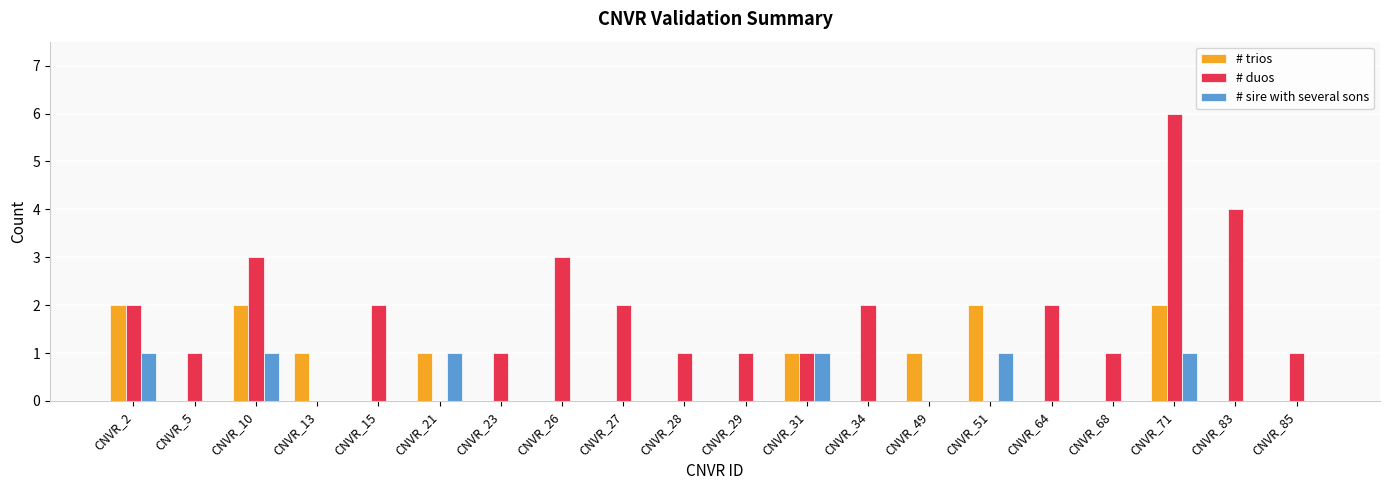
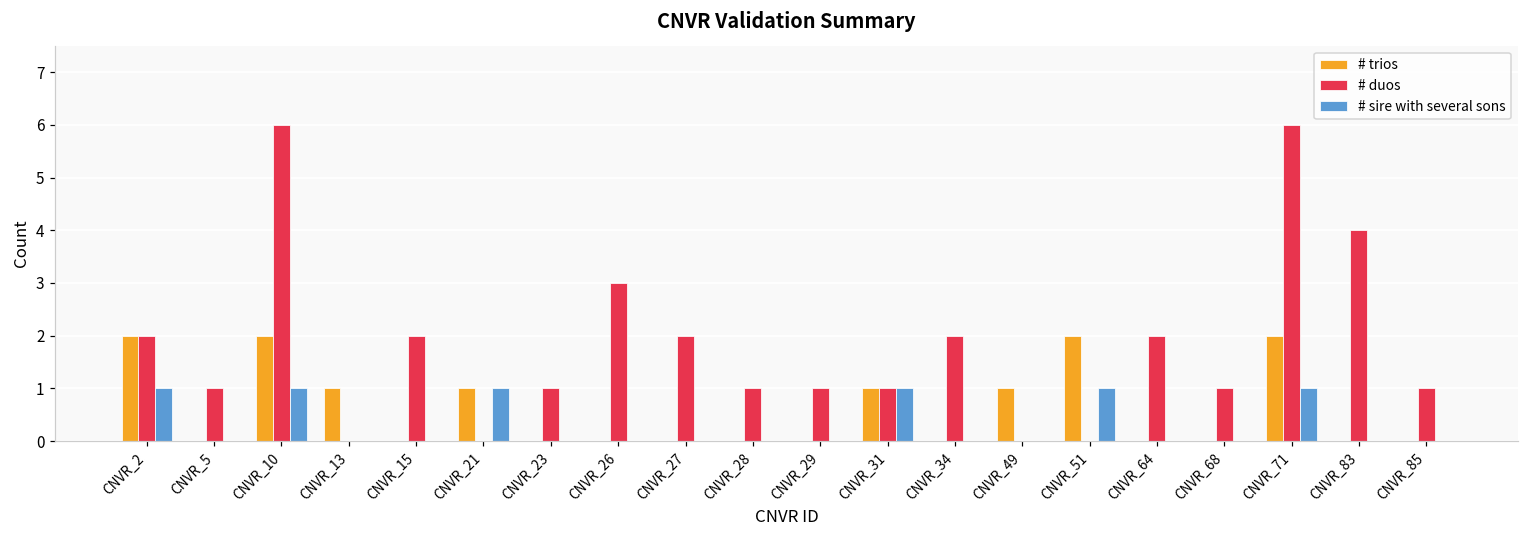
# duos, CNVR_10: 3 -> 6
